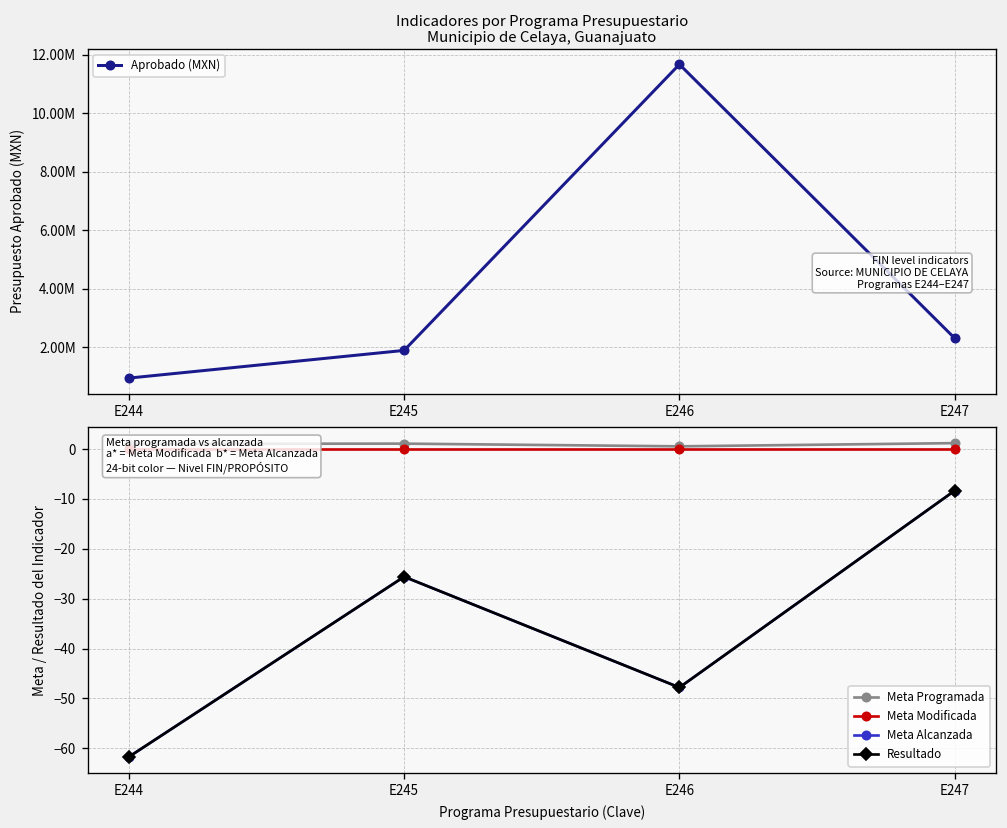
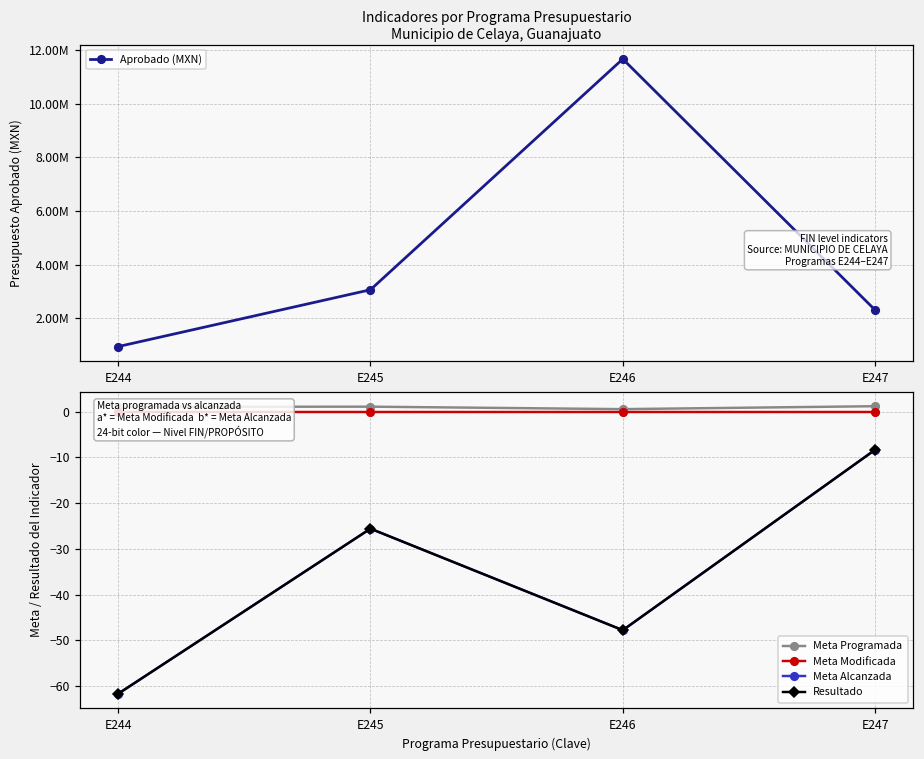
Indicadores por Programa Presupuestario Municipio de Celaya, Guanajuato, E245: 1900000 -> 3100000
